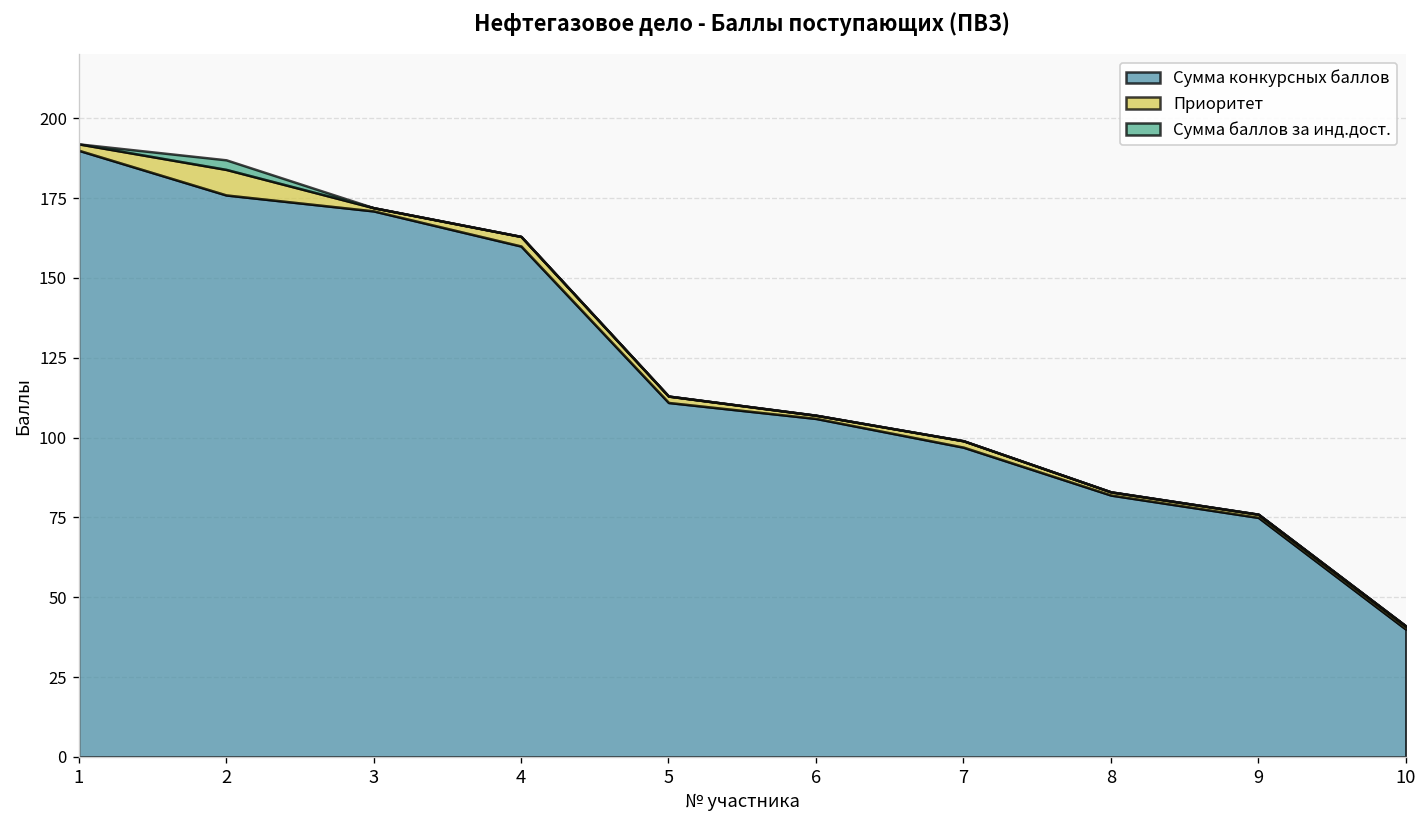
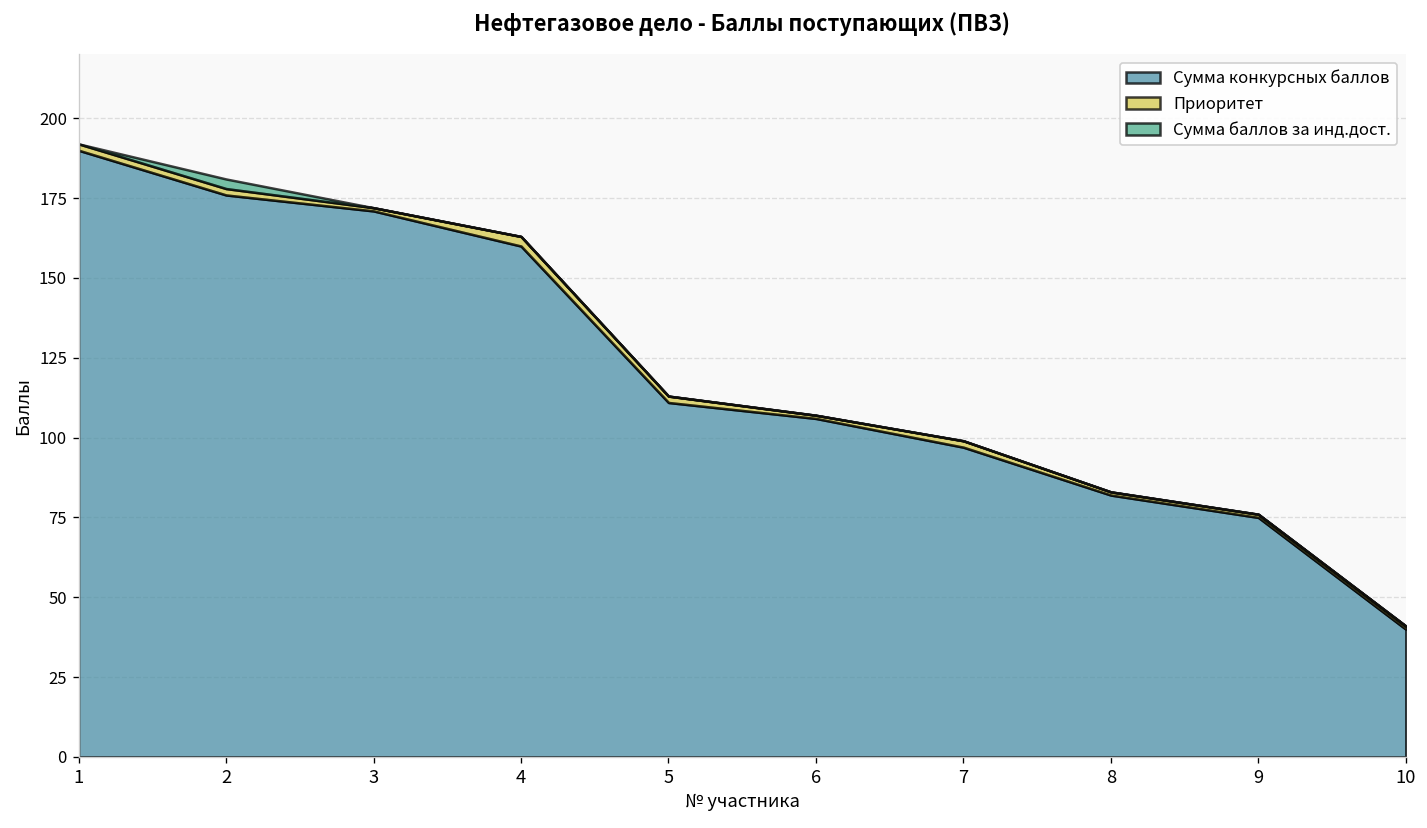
Приоритет, 2: 8 -> 2
